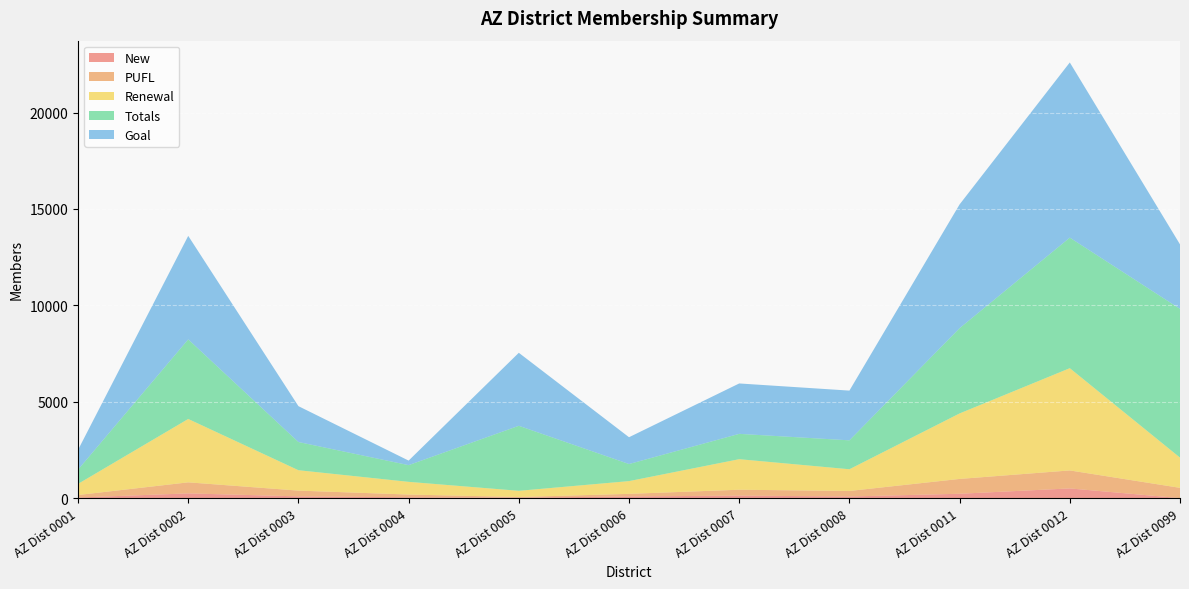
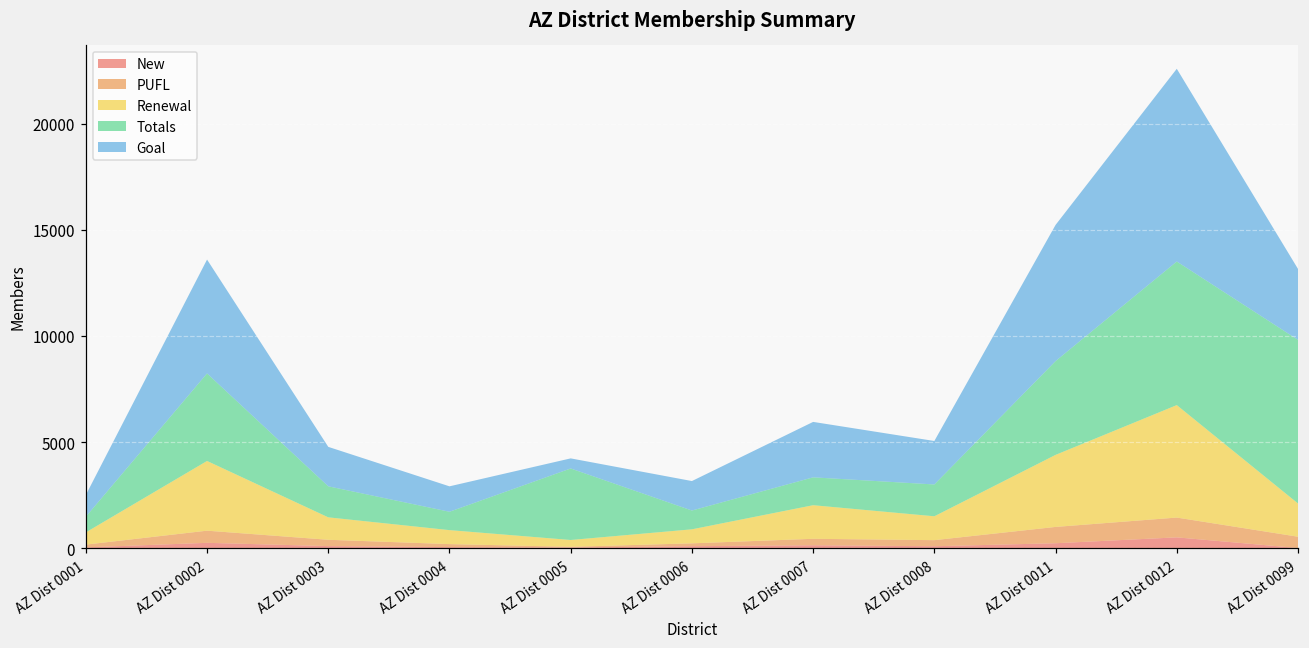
Goal, AZ Dist 0004: 200 -> 1200
Goal, AZ Dist 0005: 3800 -> 500
Goal, AZ Dist 0008: 2600 -> 2100
